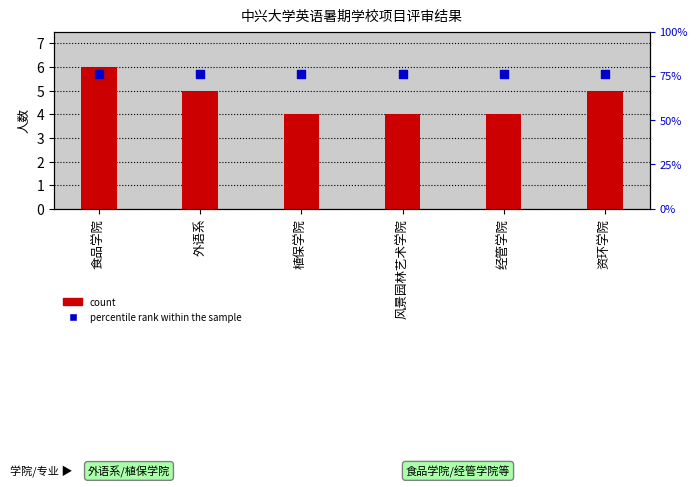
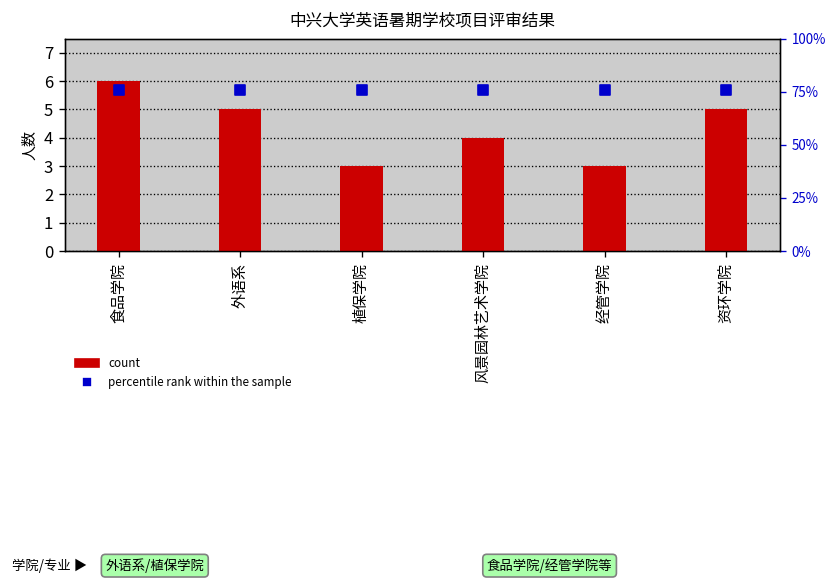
count, 植保学院: 4 -> 3
count, 经管学院: 4 -> 3
